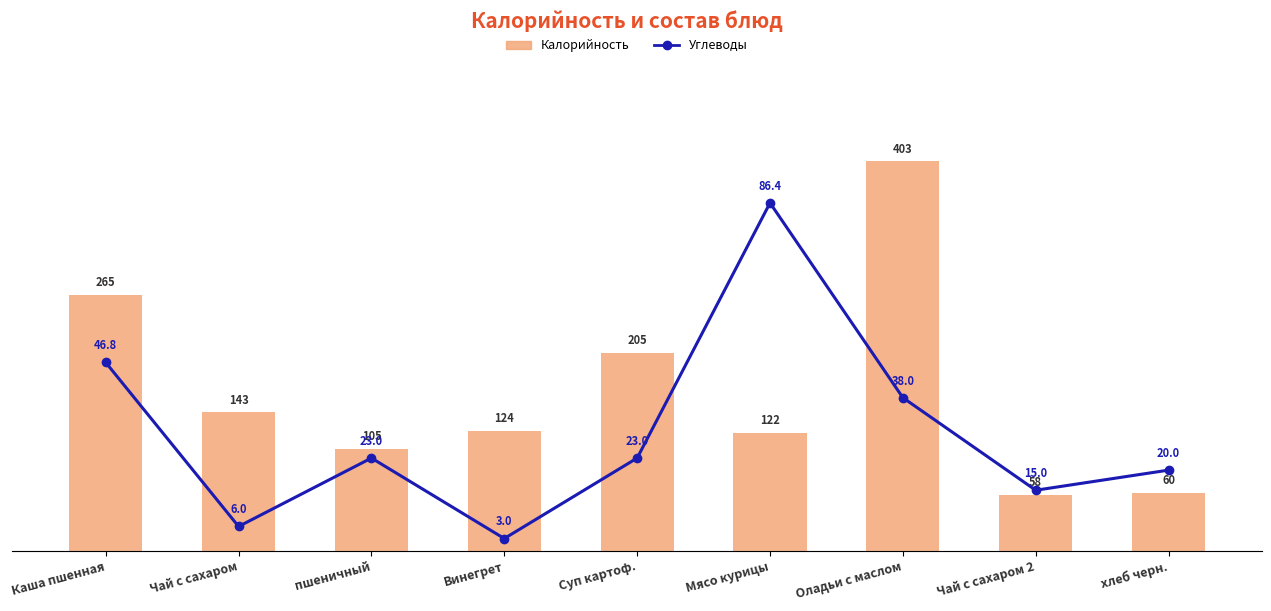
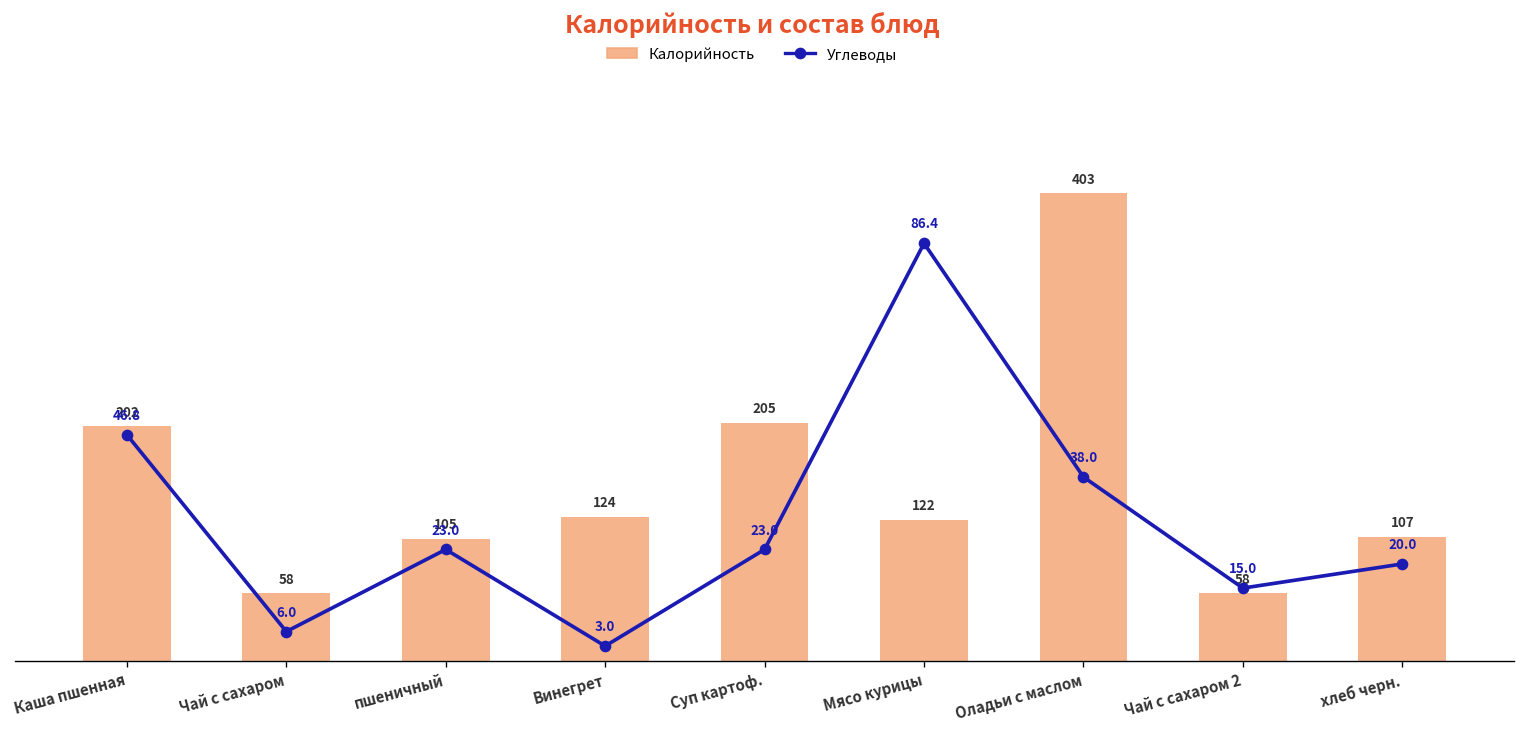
Калорийность, Каша пшенная: 265 -> 202
Калорийность, Чай с сахаром: 143 -> 58
Калорийность, хлеб черн.: 60 -> 107
